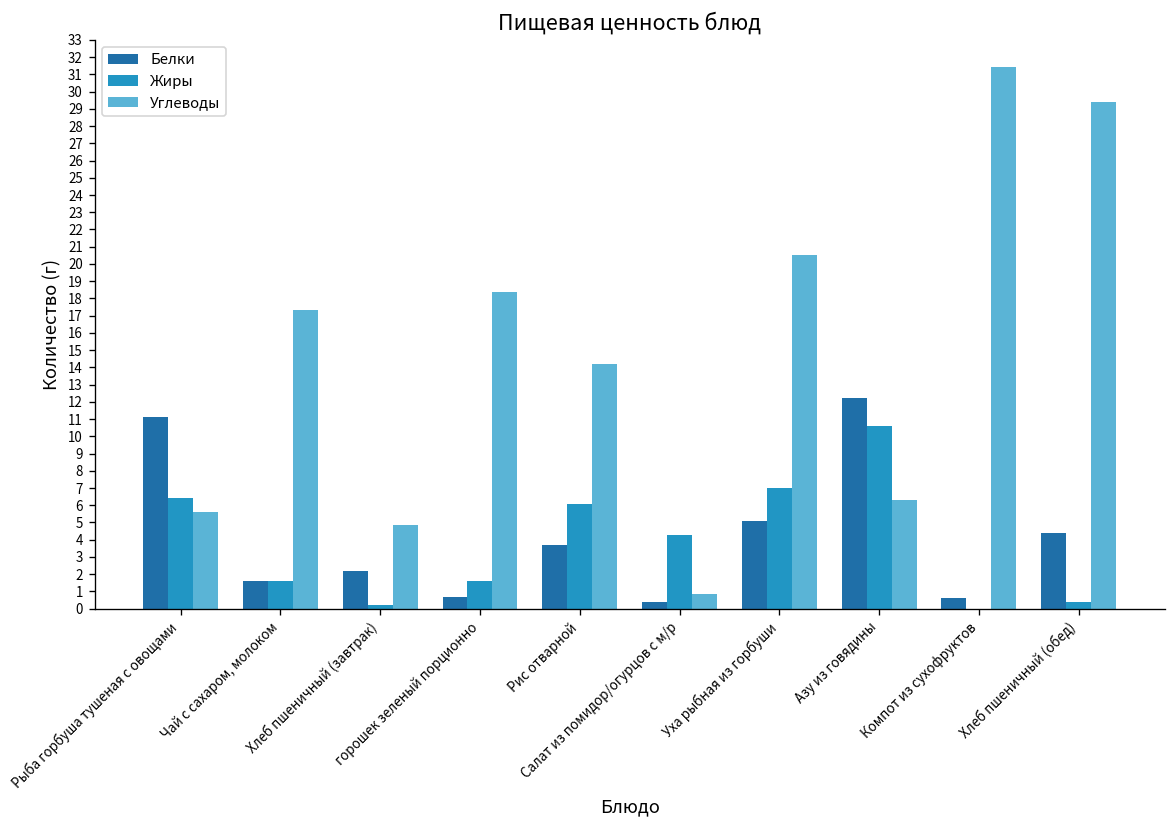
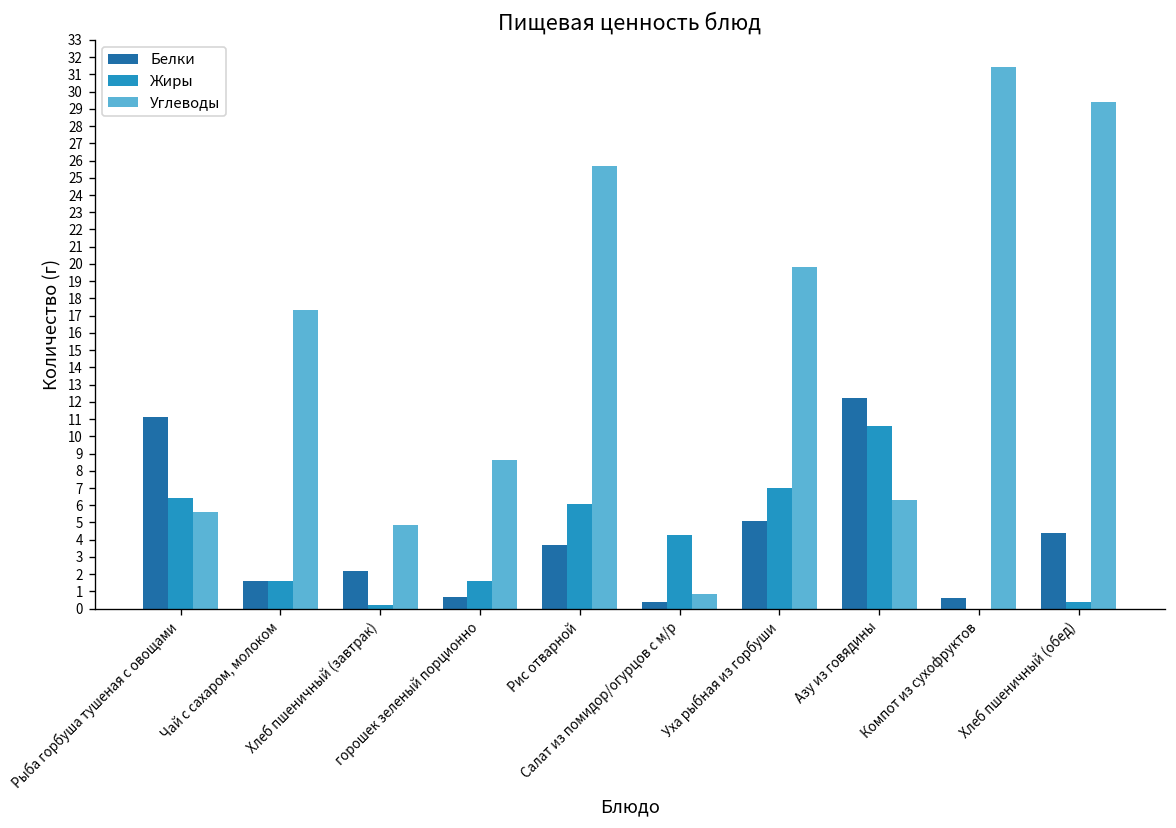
Углеводы, горошек зеленый порционно: 18.4 -> 8.6
Углеводы, Рис отварной: 14.2 -> 25.7
Углеводы, Уха рыбная из горбуши: 20.5 -> 19.8
